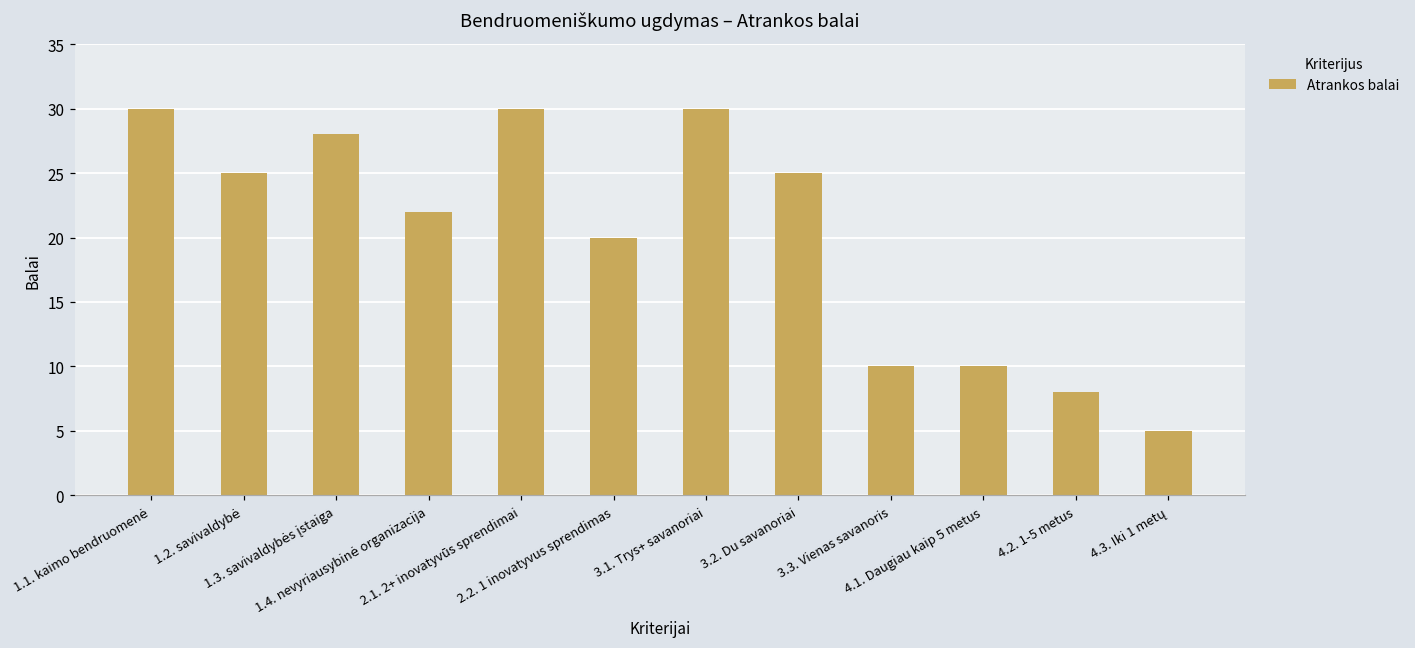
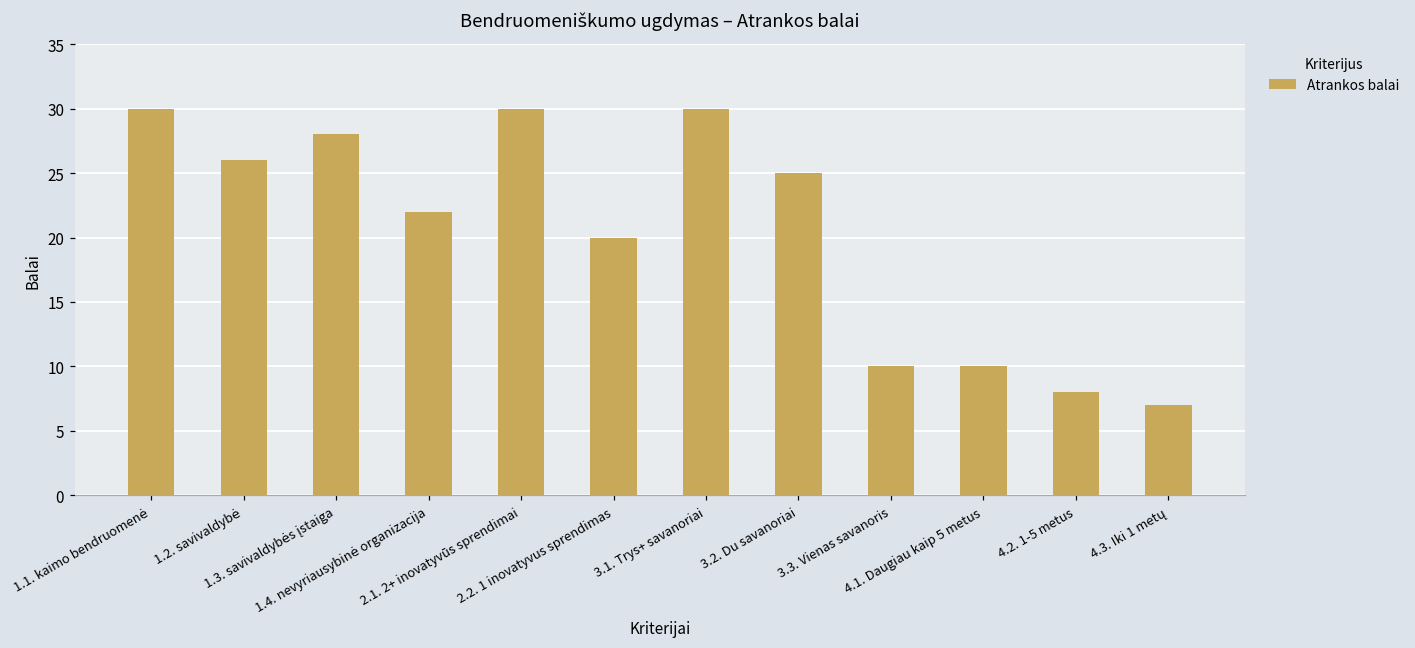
1.2. savivaldybė: 25 -> 26
4.3. Iki 1 metų: 5 -> 7
